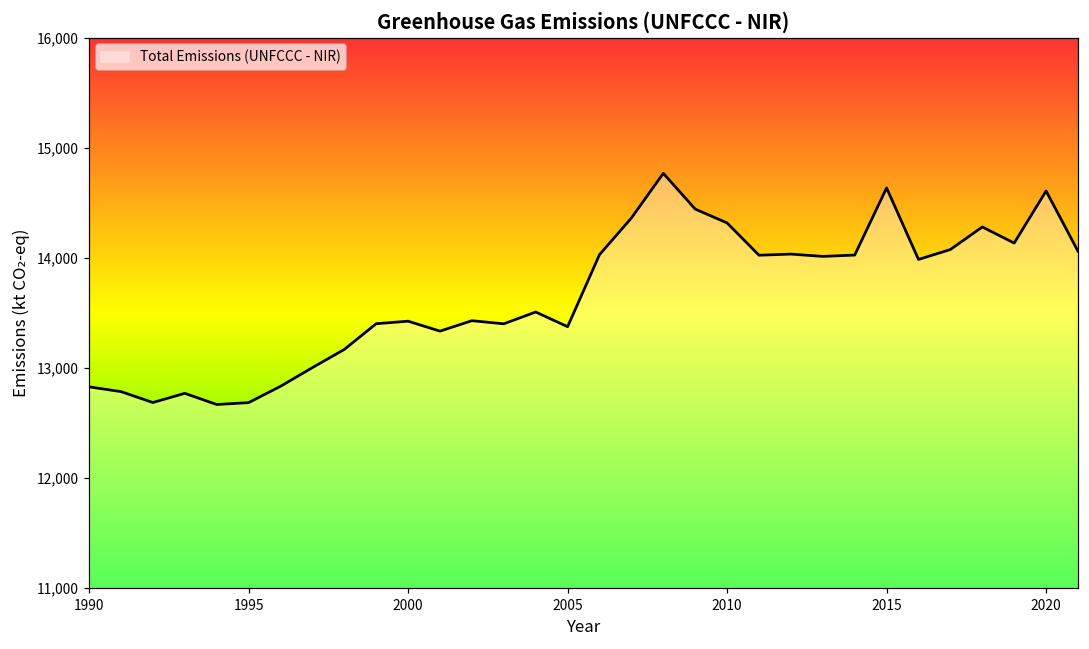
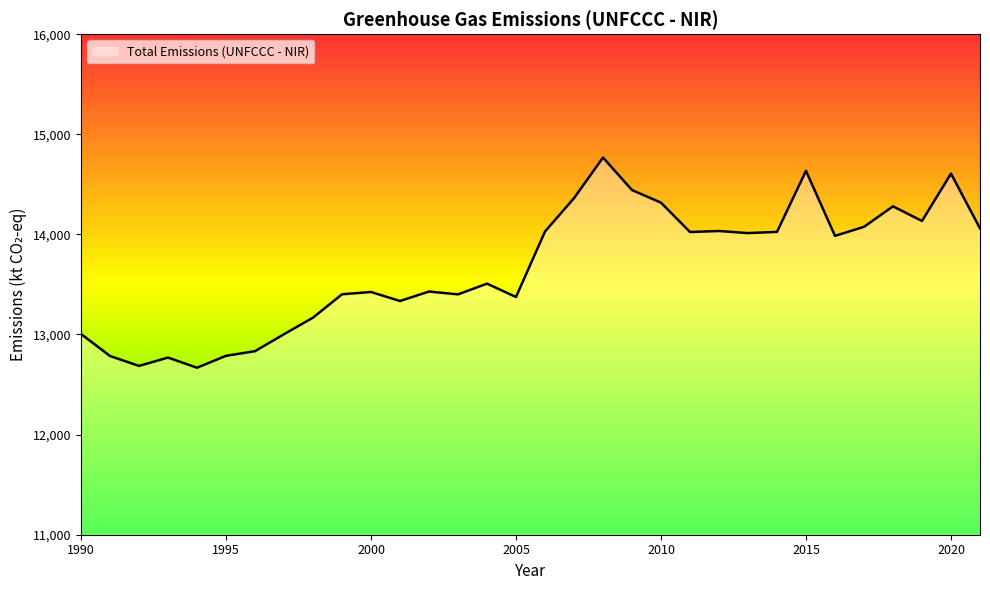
1990: 12,830 -> 13,010
1995: 12,690 -> 12,790
